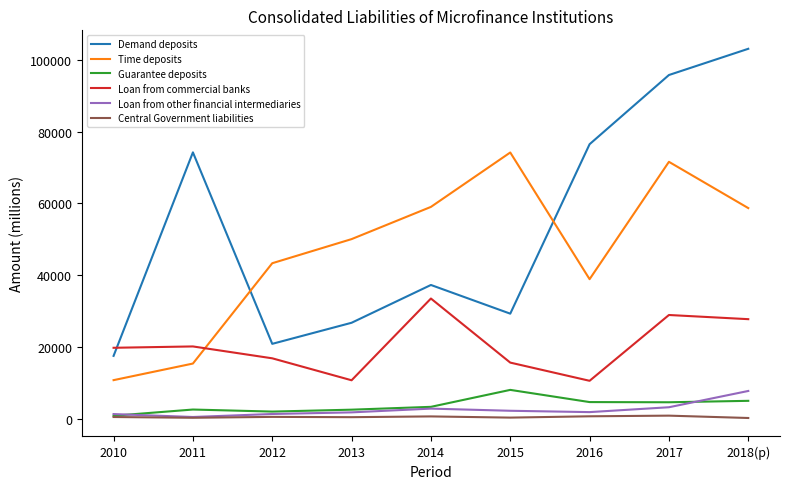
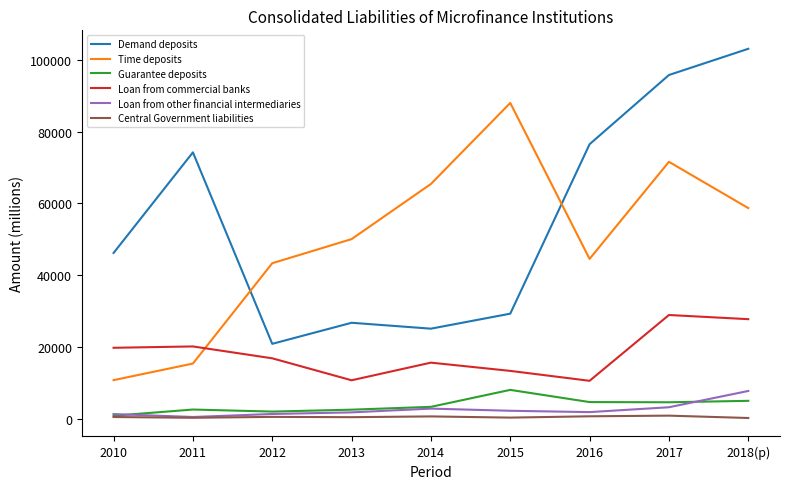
Demand deposits, 2010: 17000 -> 46000
Demand deposits, 2014: 37000 -> 25000
Time deposits, 2014: 59000 -> 65000
Loan from commercial banks, 2014: 33000 -> 16000
Time deposits, 2015: 74000 -> 88000
Loan from commercial banks, 2015: 16000 -> 13000
Time deposits, 2016: 39000 -> 45000
